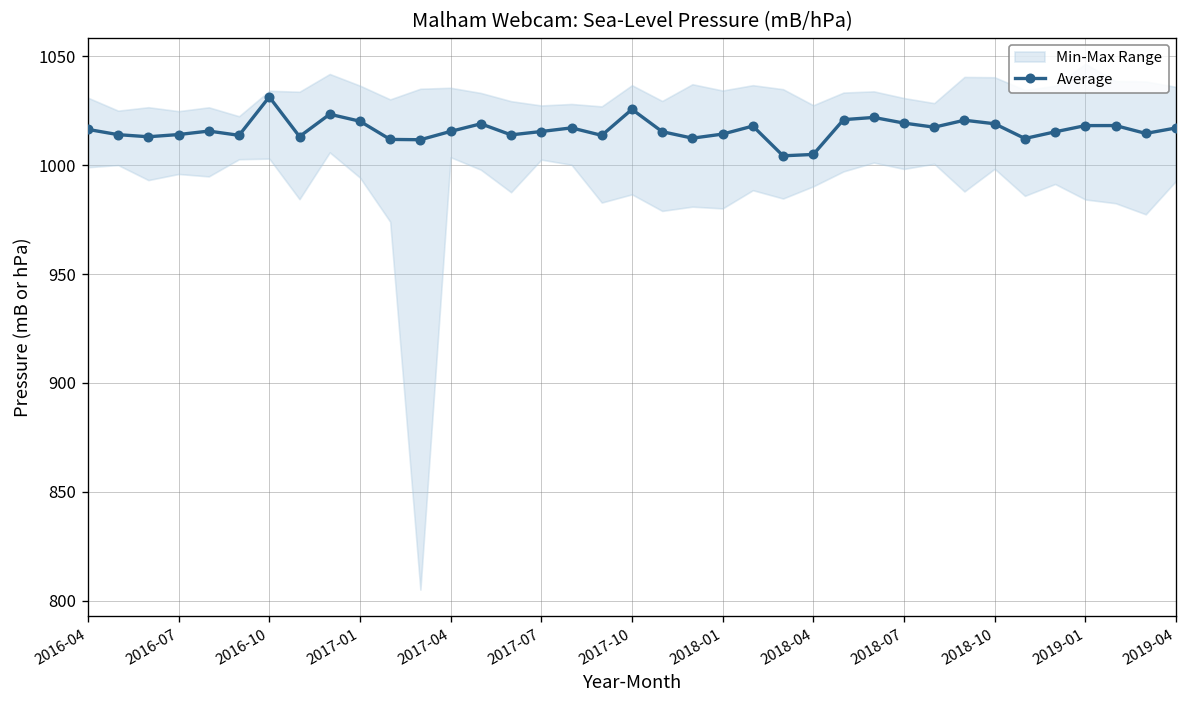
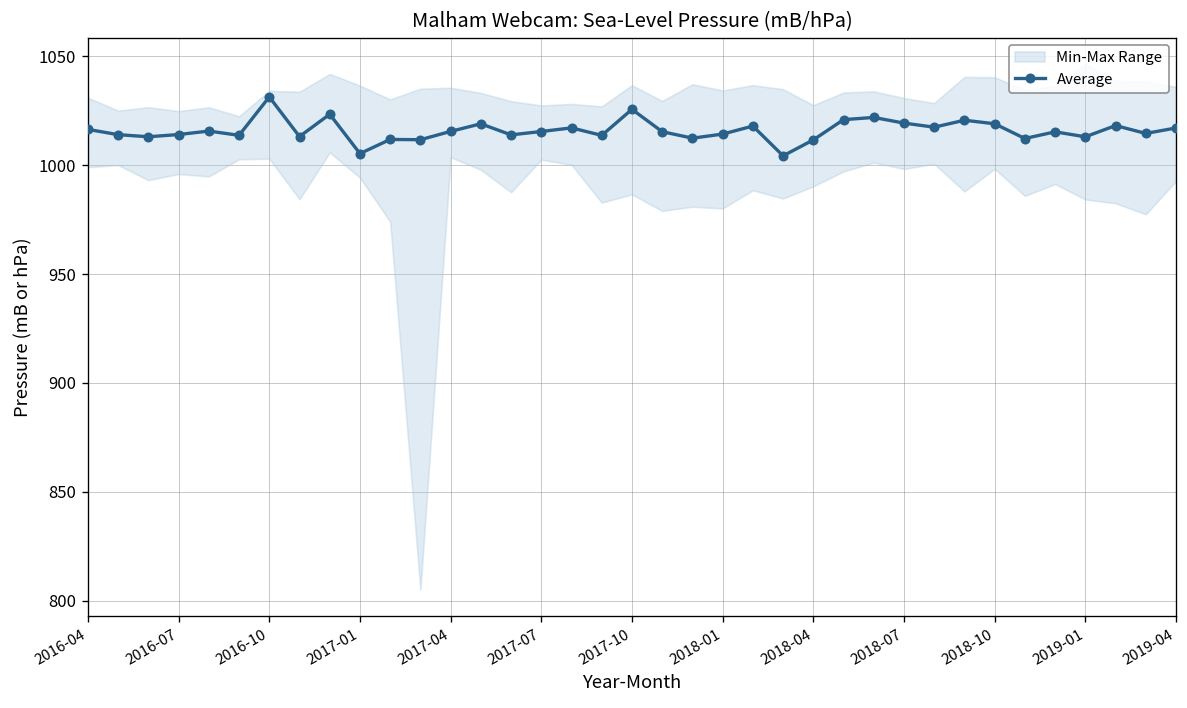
Average, 2017-01: 1020 -> 1005
Average, 2018-04: 1005 -> 1012
Average, 2019-01: 1018 -> 1013
